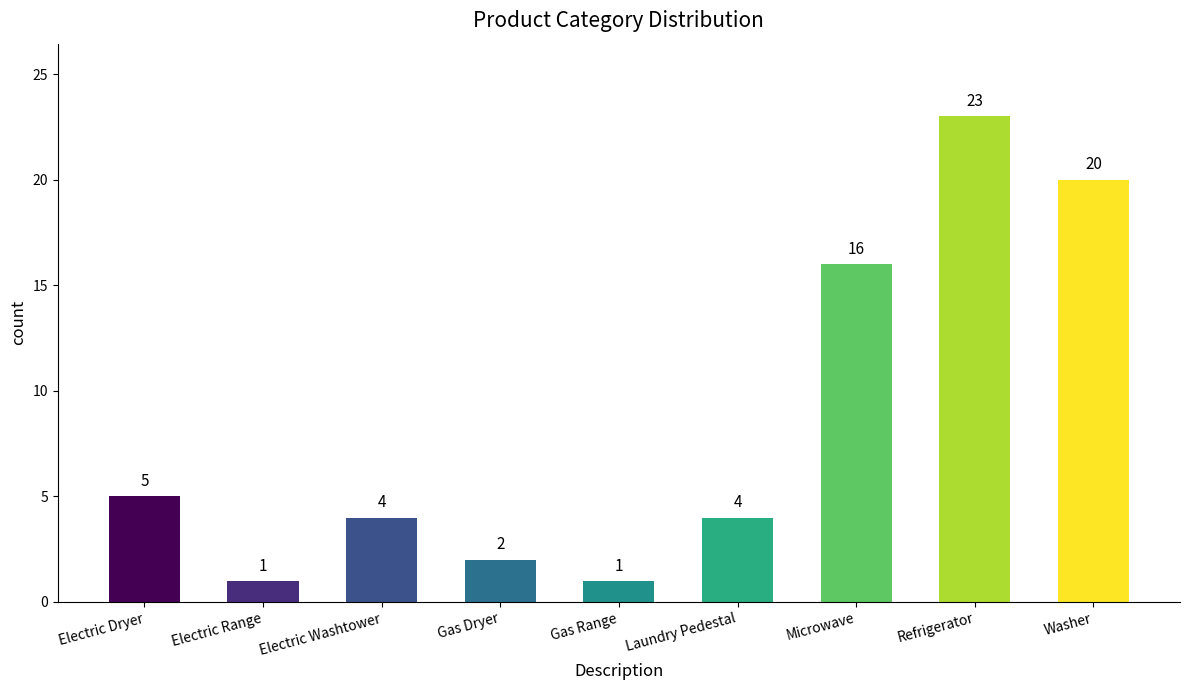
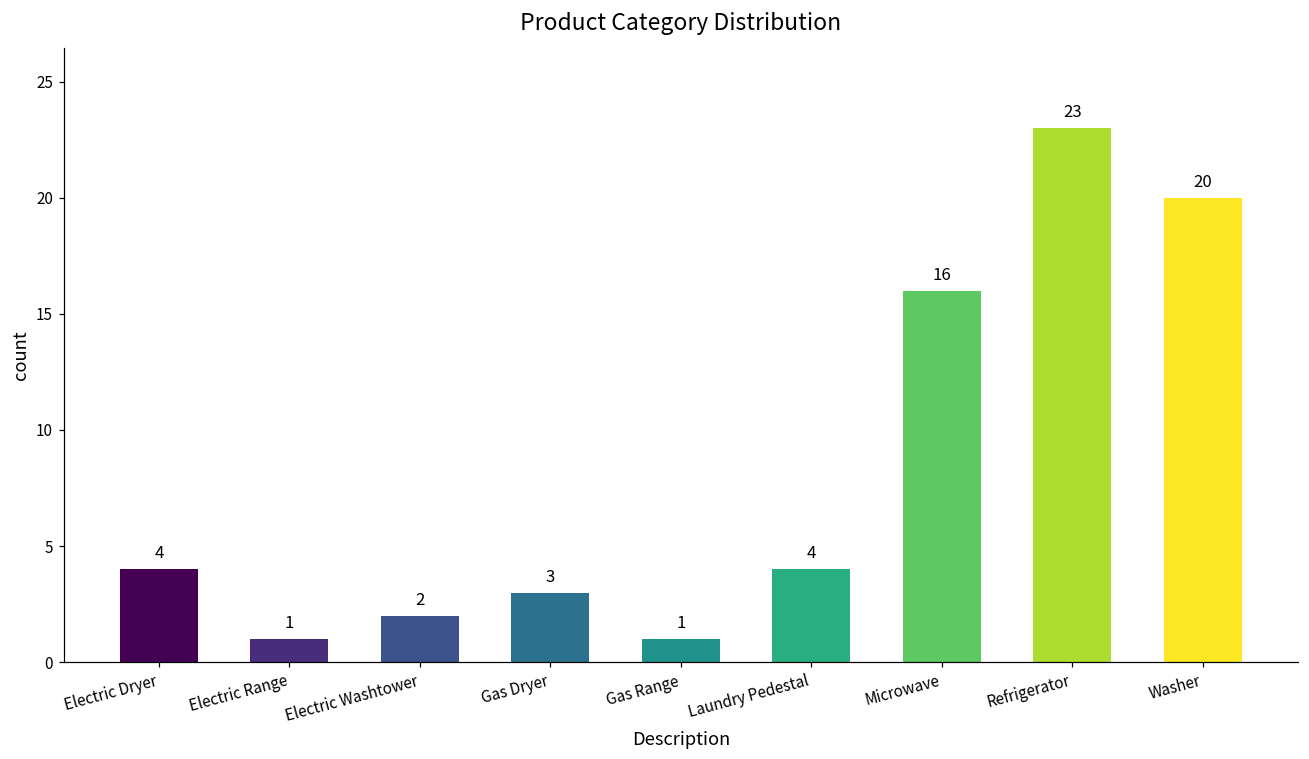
Electric Dryer: 5 -> 4
Electric Washtower: 4 -> 2
Gas Dryer: 2 -> 3
